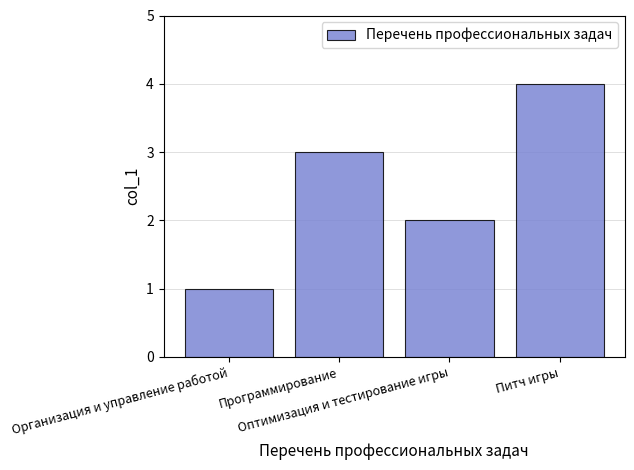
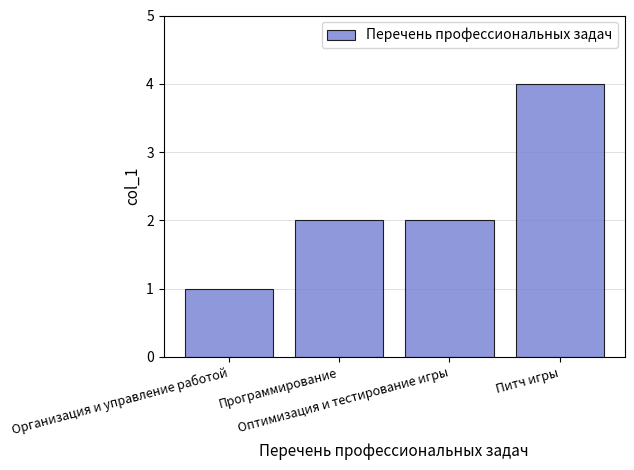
Программирование: 3 -> 2
